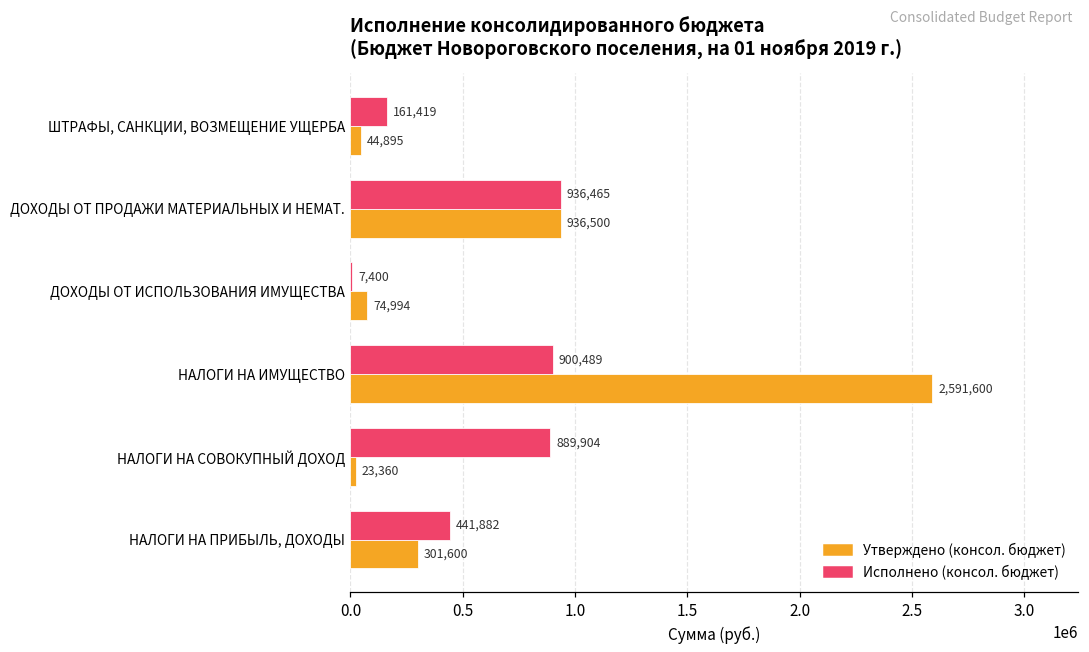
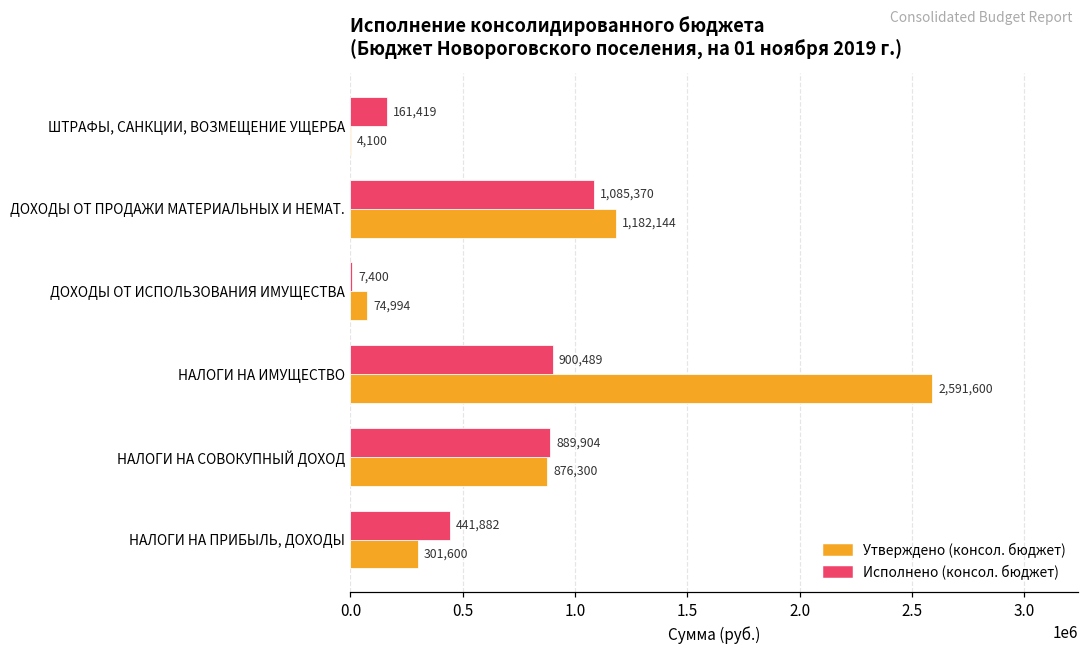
Утверждено (консол. бюджет), ШТРАФЫ, САНКЦИИ, ВОЗМЕЩЕНИЕ УЩЕРБА: 44,895 -> 4,100
Исполнено (консол. бюджет), ДОХОДЫ ОТ ПРОДАЖИ МАТЕРИАЛЬНЫХ И НЕМАТ.: 936,465 -> 1,085,370
Утверждено (консол. бюджет), ДОХОДЫ ОТ ПРОДАЖИ МАТЕРИАЛЬНЫХ И НЕМАТ.: 936,500 -> 1,182,144
Утверждено (консол. бюджет), НАЛОГИ НА СОВОКУПНЫЙ ДОХОД: 23,360 -> 876,300
